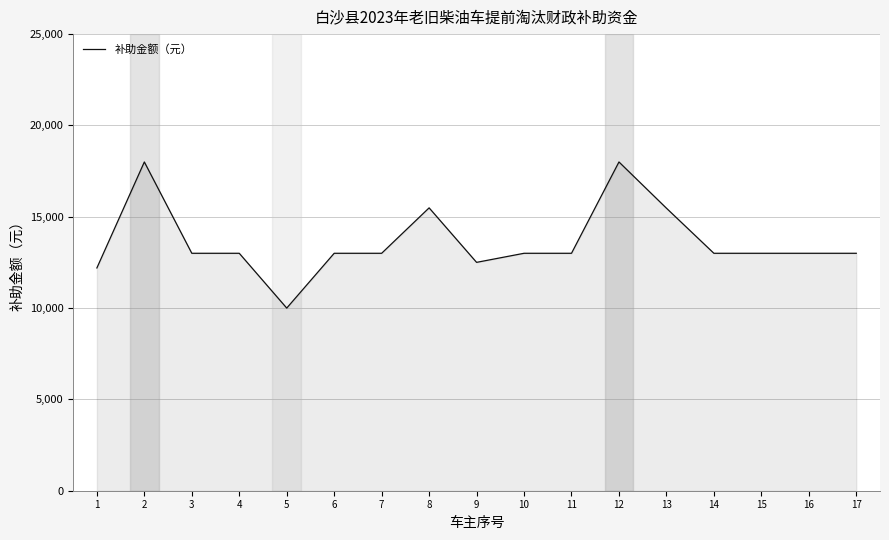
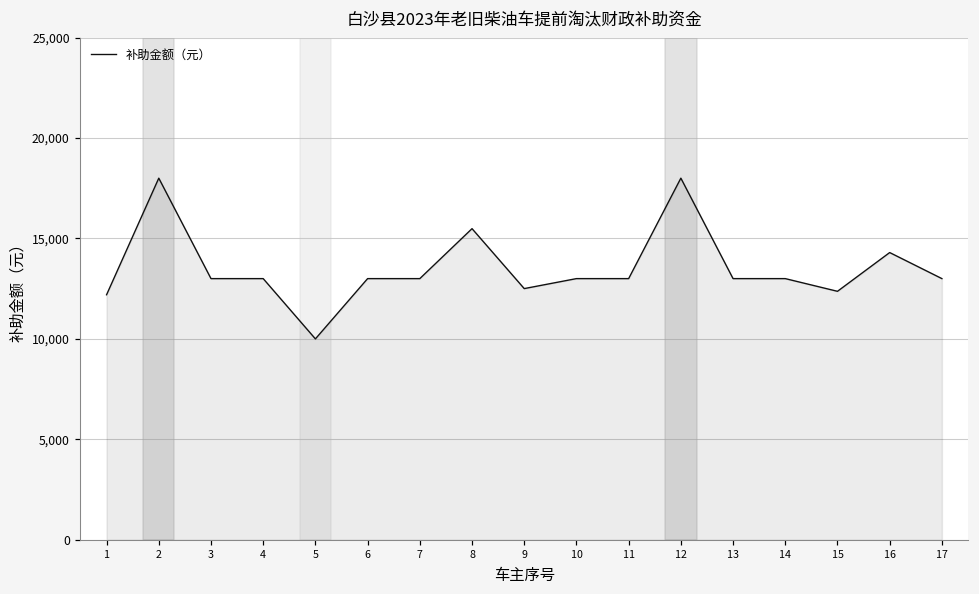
13: 15,500 -> 13,000
15: 13,000 -> 12,400
16: 13,000 -> 14,300
